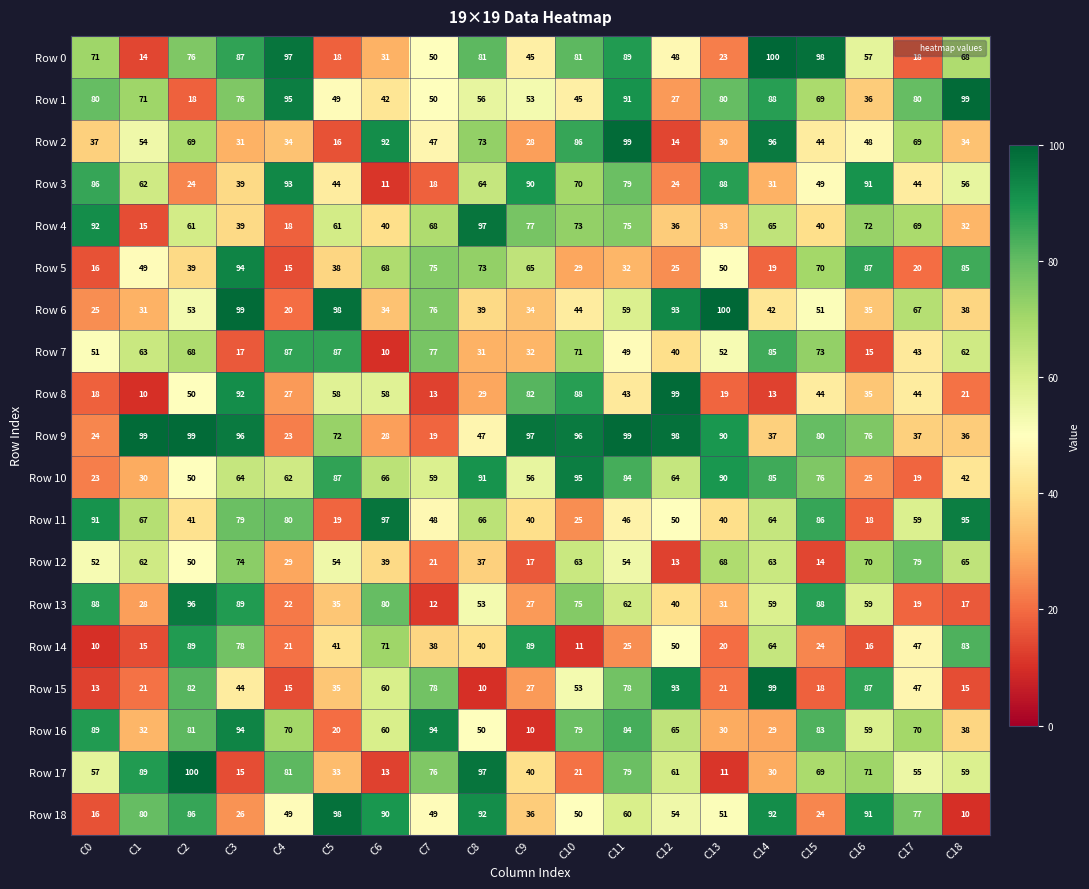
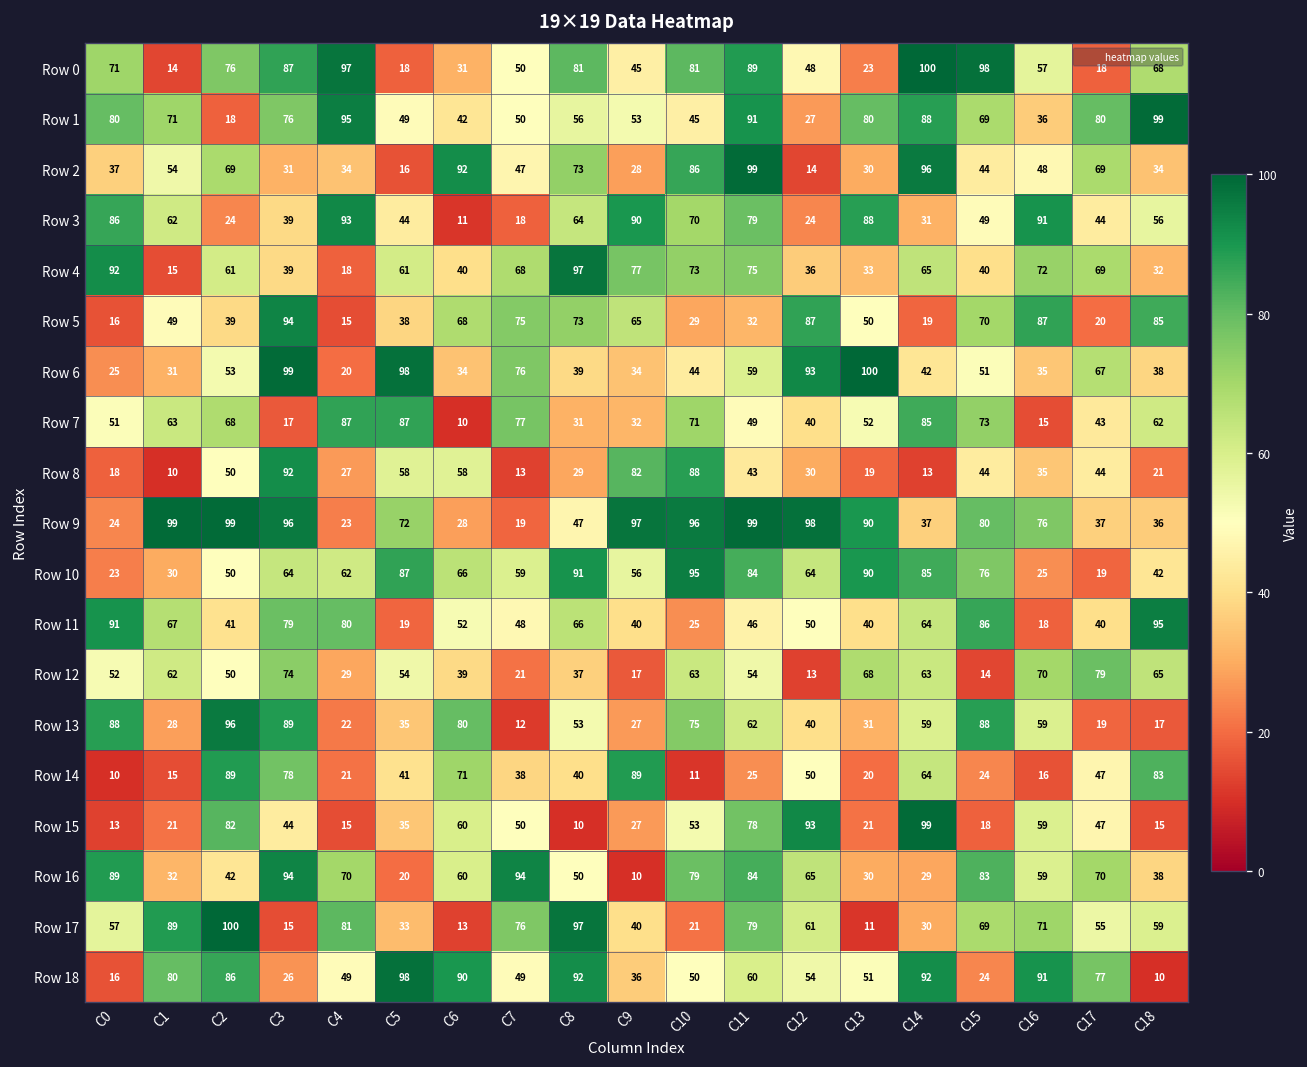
Row 5, C12: 25 -> 87
Row 8, C12: 99 -> 30
Row 11, C6: 97 -> 52
Row 11, C17: 59 -> 40
Row 15, C7: 78 -> 50
Row 15, C16: 87 -> 59
Row 16, C2: 81 -> 42
